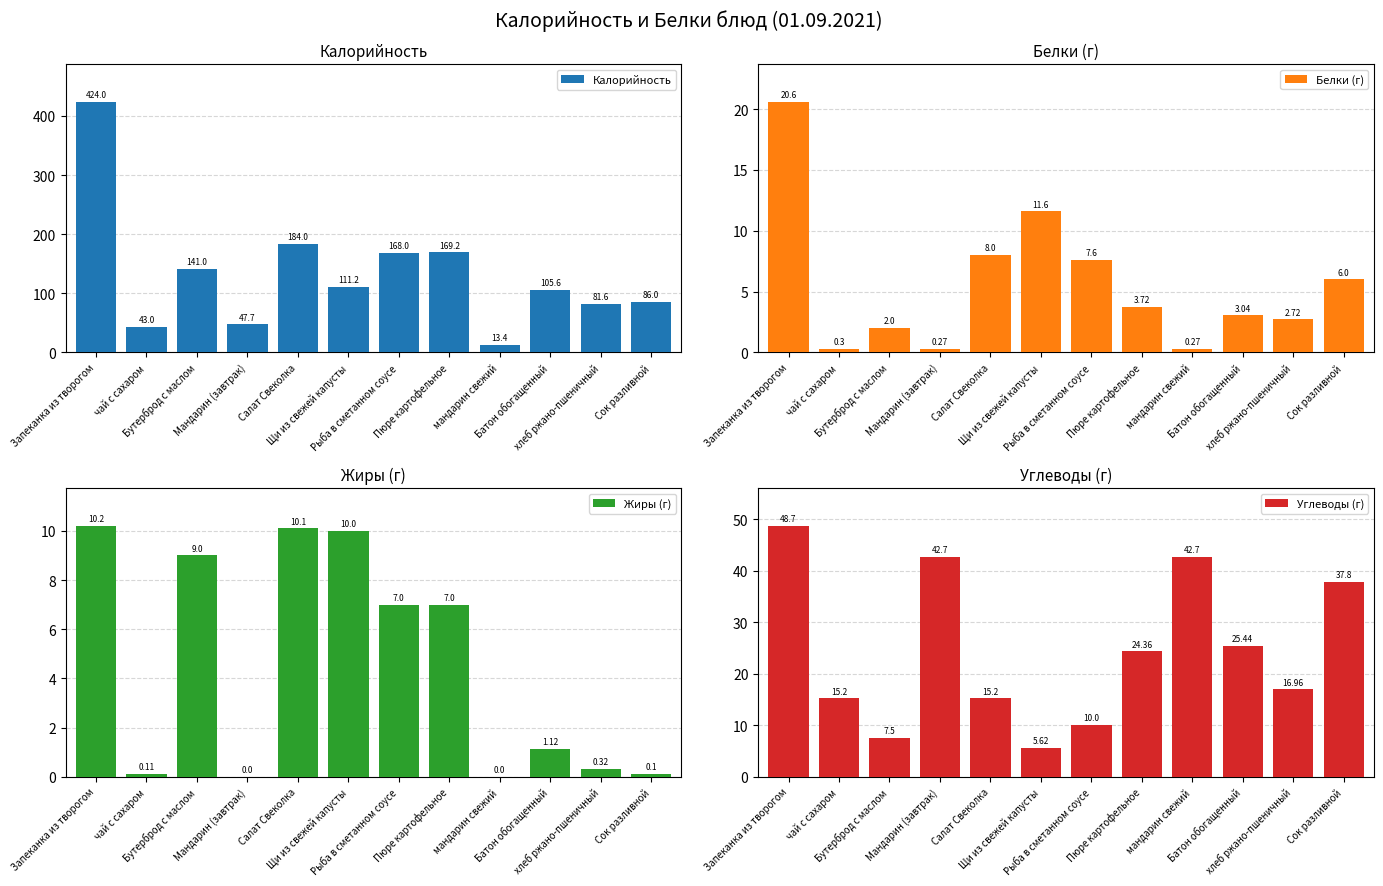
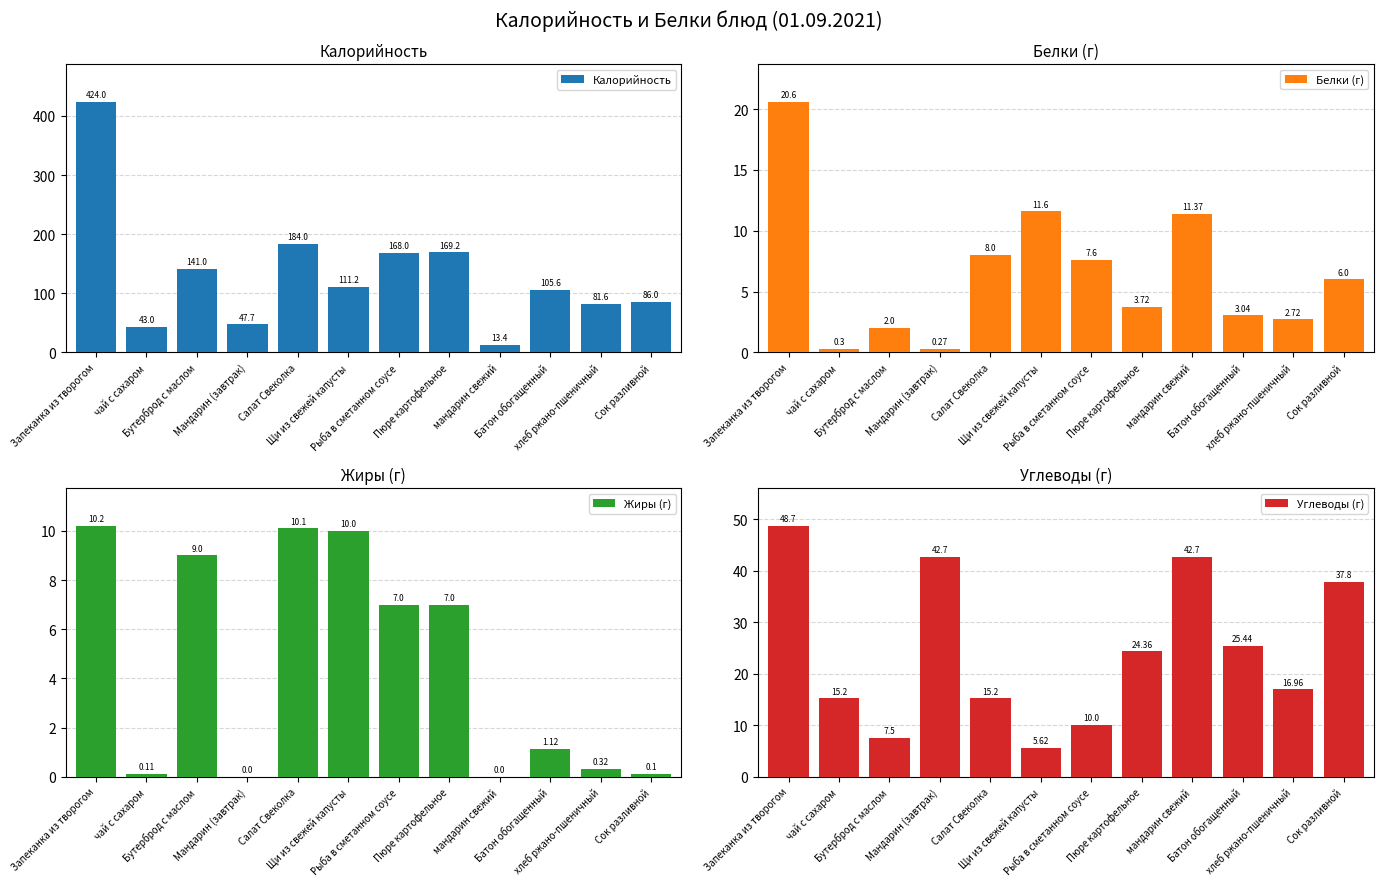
Белки (г), мандарин свежий: 0.27 -> 11.37
